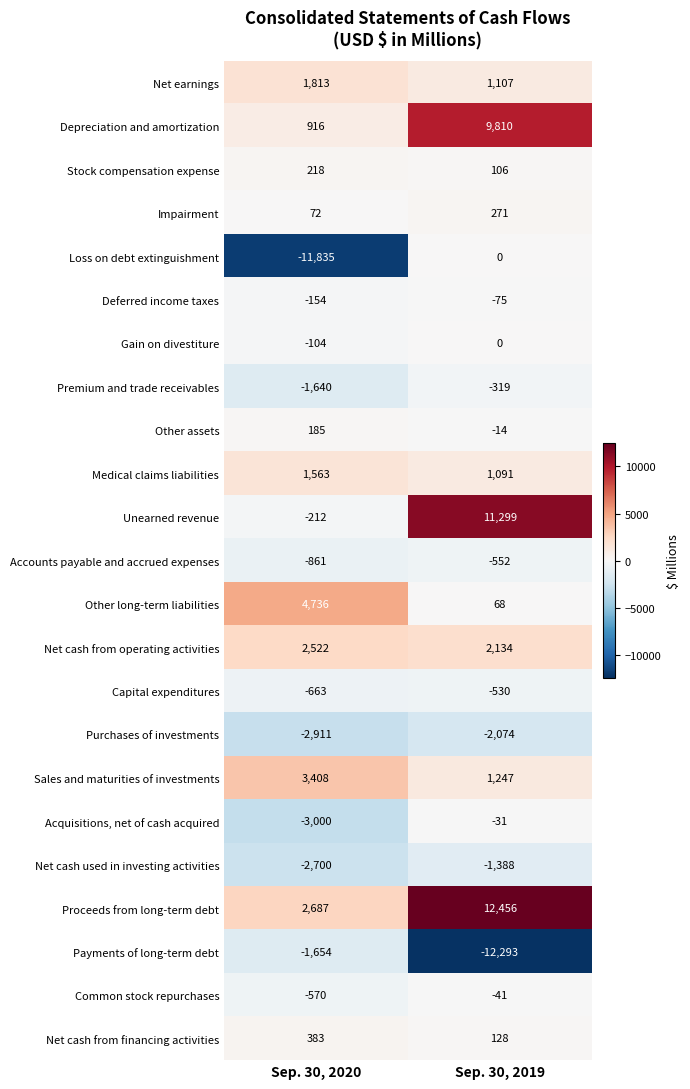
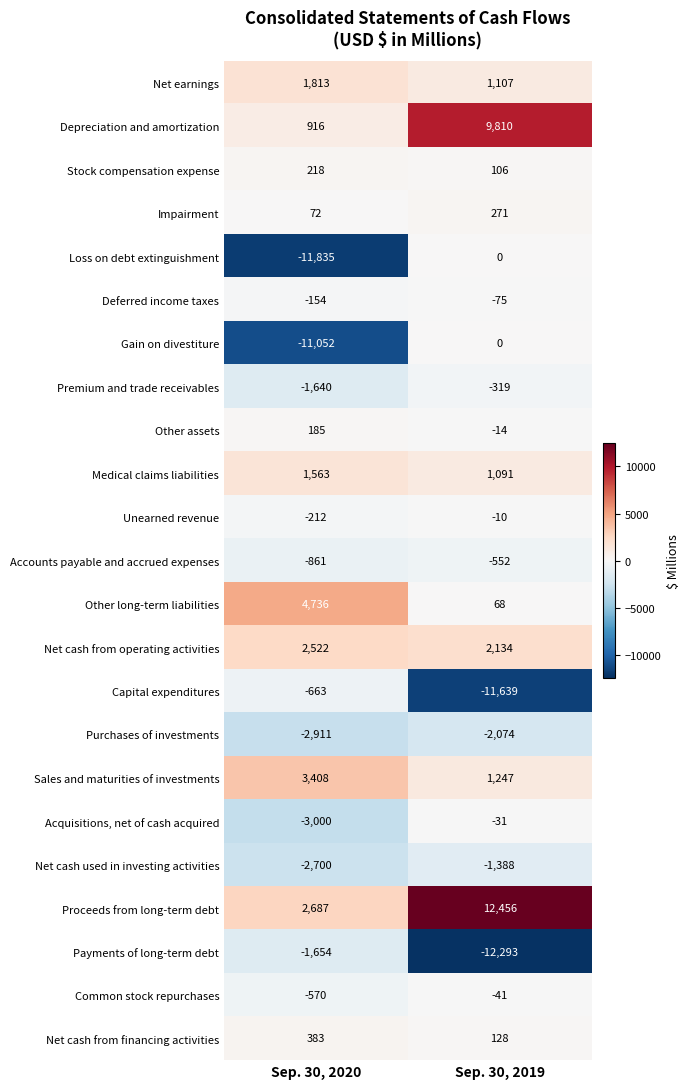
Gain on divestiture, Sep. 30, 2020: -104 -> -11,052
Unearned revenue, Sep. 30, 2019: 11,299 -> -10
Capital expenditures, Sep. 30, 2019: -530 -> -11,639
